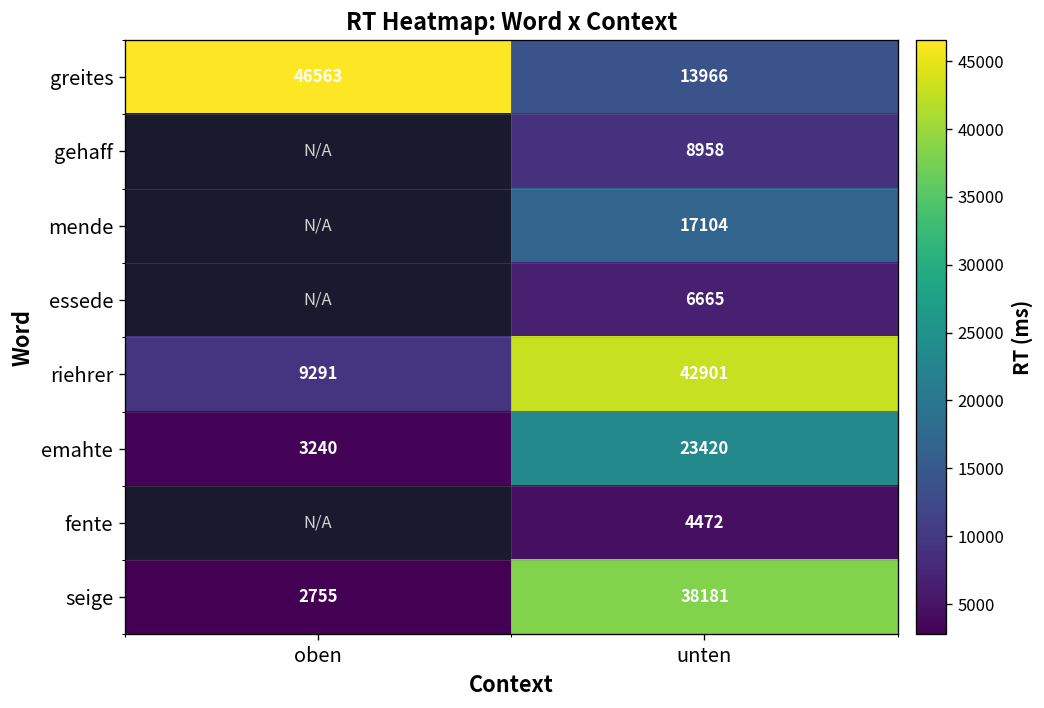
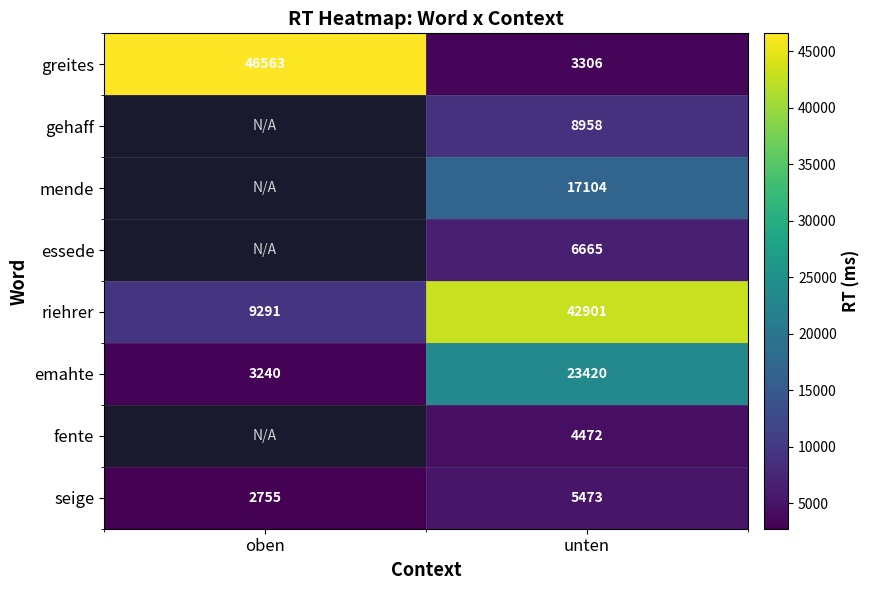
greites, unten: 13966 -> 3306
seige, unten: 38181 -> 5473
